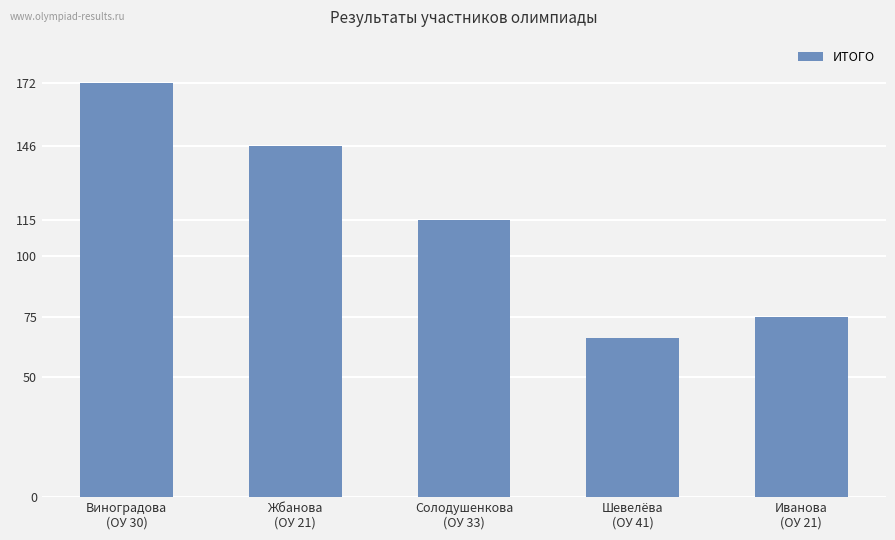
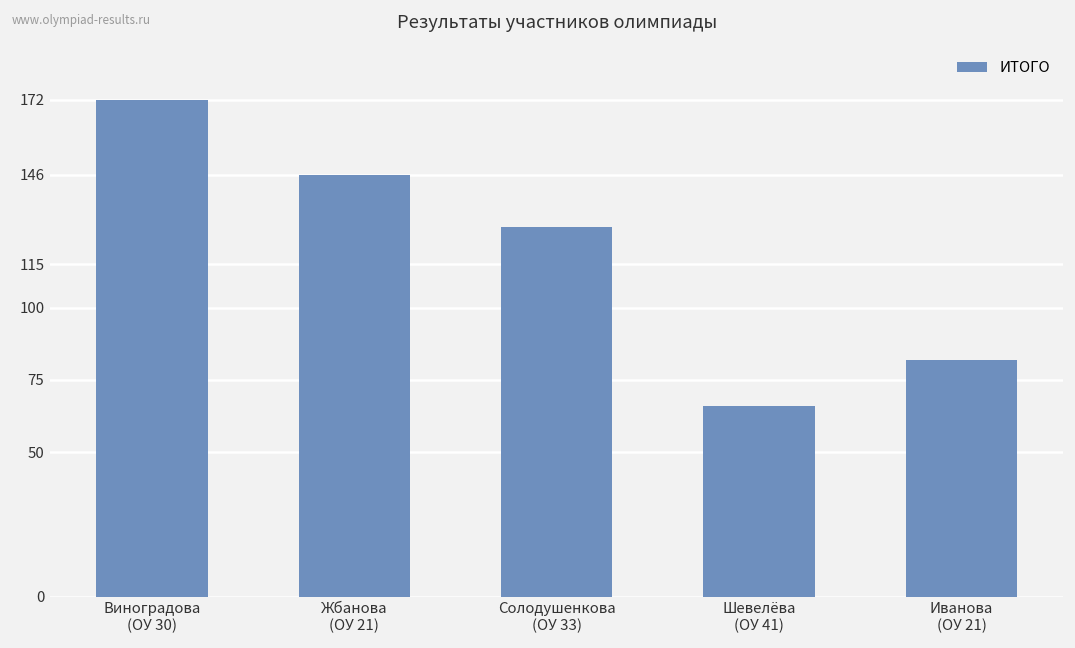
Солодушенкова (ОУ 33): 115 -> 128
Иванова (ОУ 21): 75 -> 82
